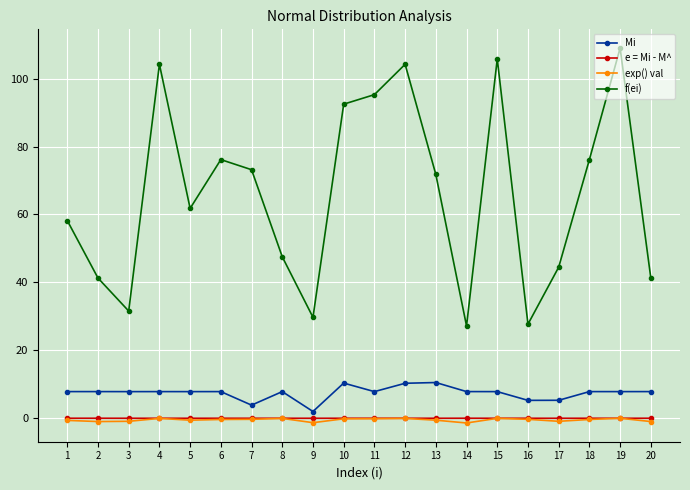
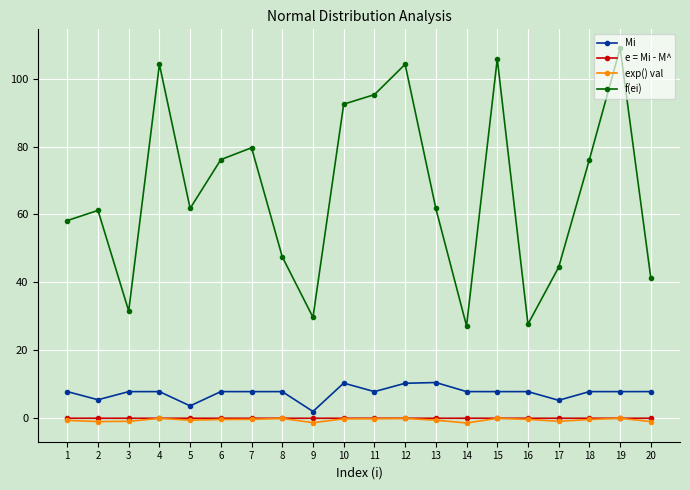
Mi, 2: 8 -> 5
f(ei), 2: 41 -> 61
Mi, 5: 8 -> 4
Mi, 7: 4 -> 8
f(ei), 7: 73 -> 80
f(ei), 13: 72 -> 62
Mi, 16: 5 -> 8
